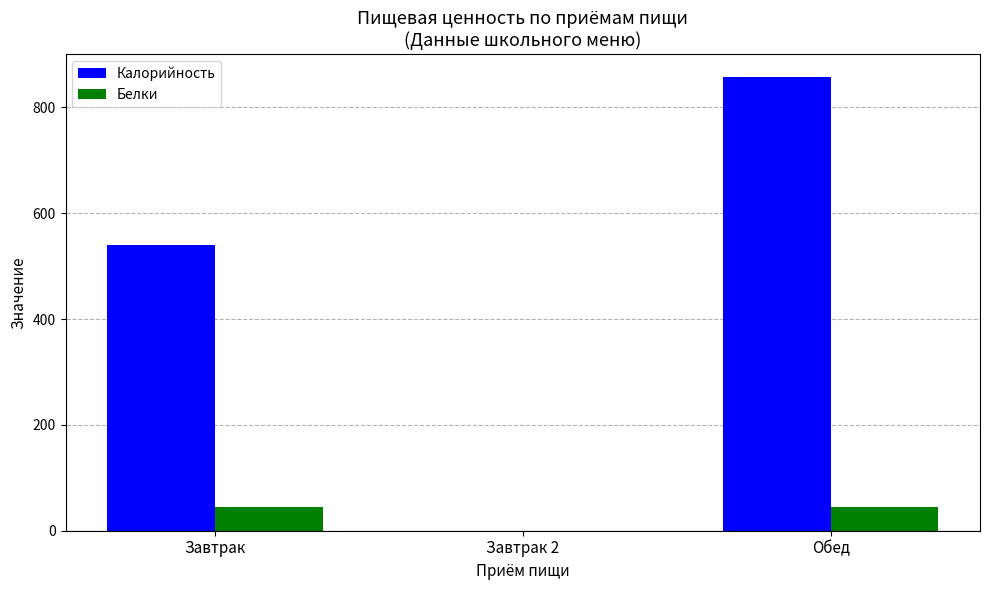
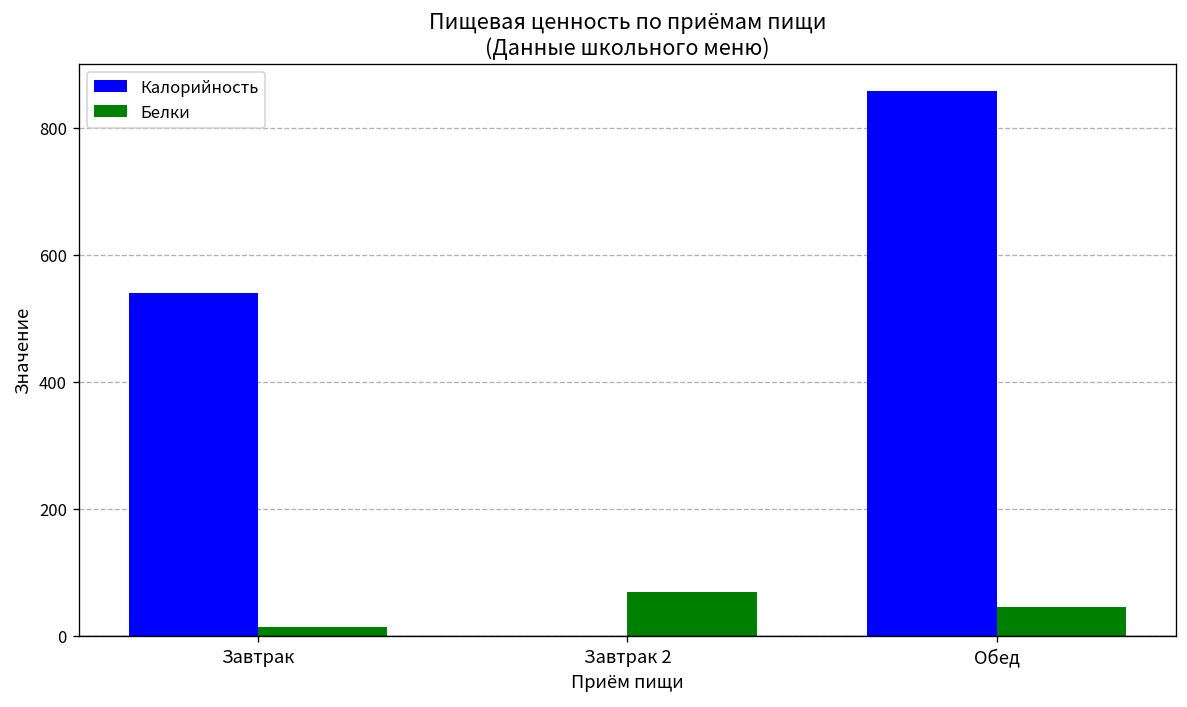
Белки, Завтрак: 40 -> 10
Белки, Завтрак 2: 0 -> 70
